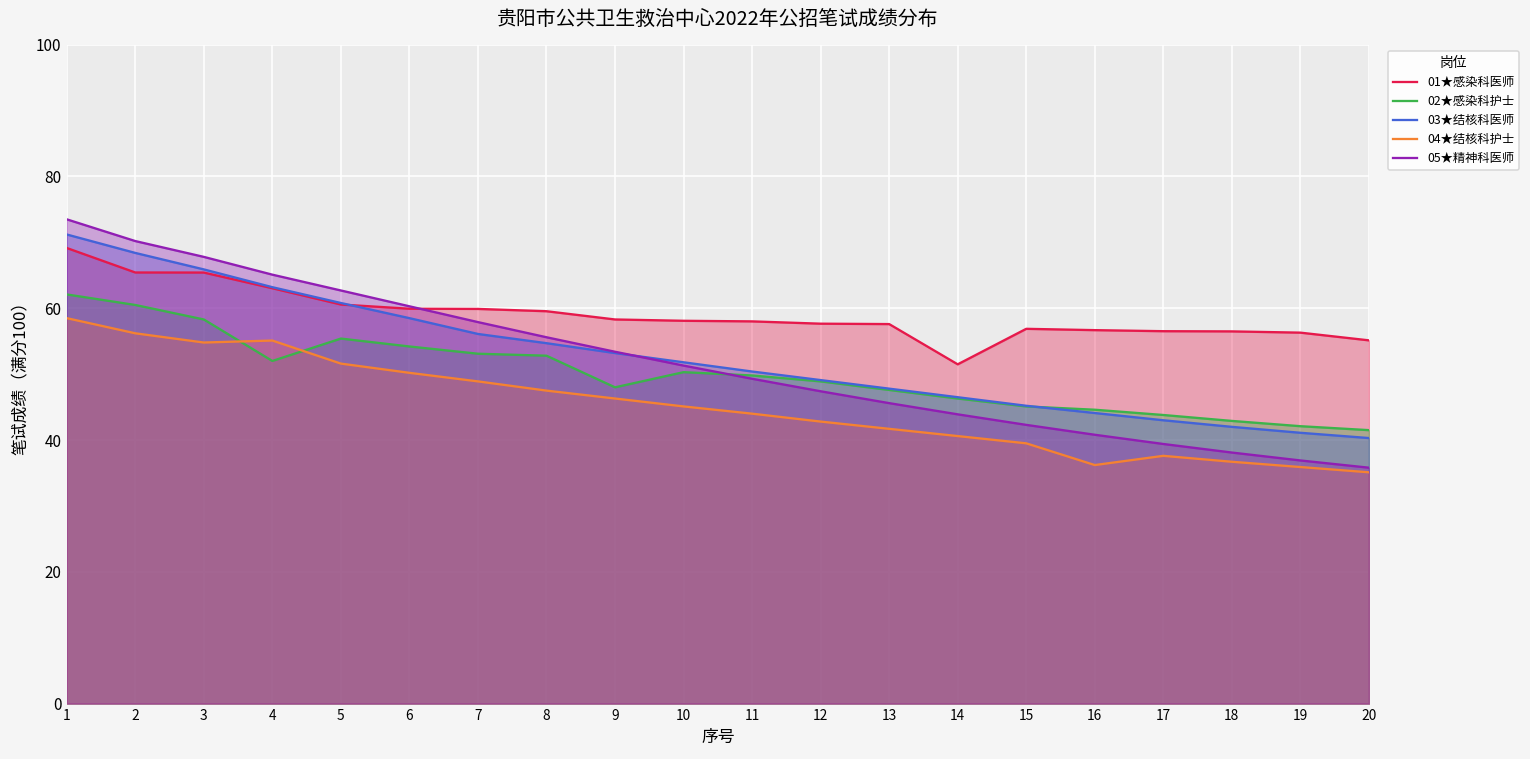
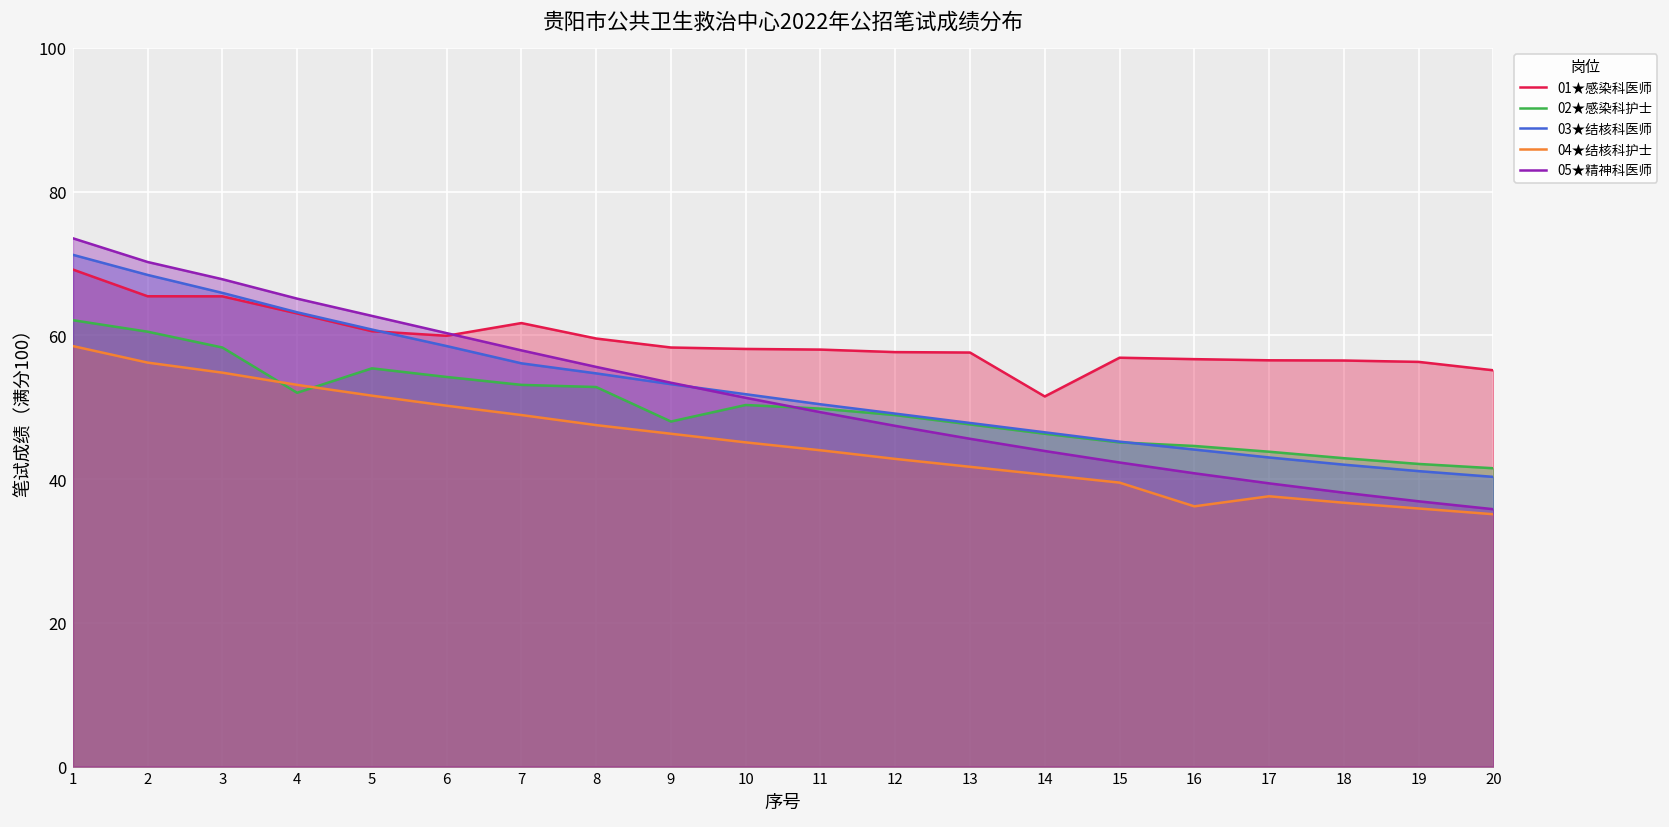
04★结核科护士, 4: 55 -> 53
01★感染科医师, 7: 60 -> 62
